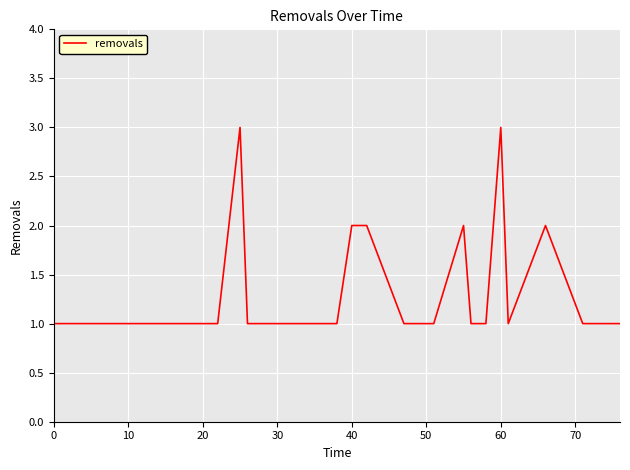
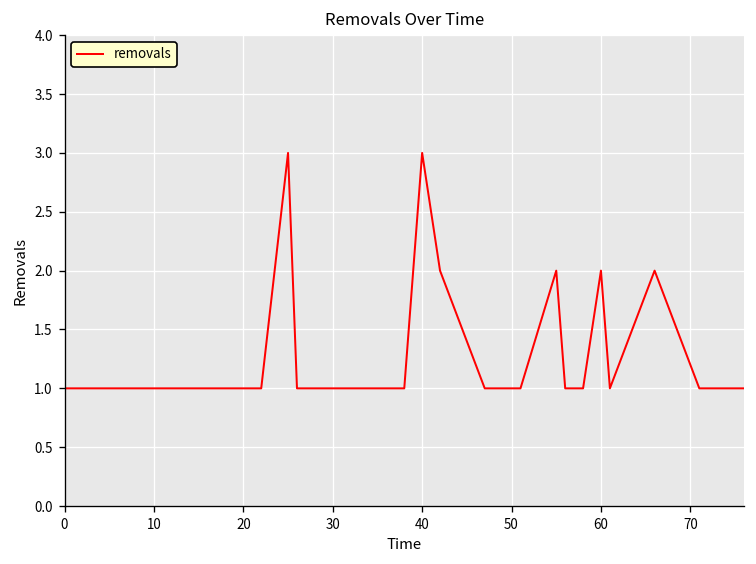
40: 2 -> 3
60: 3 -> 2
